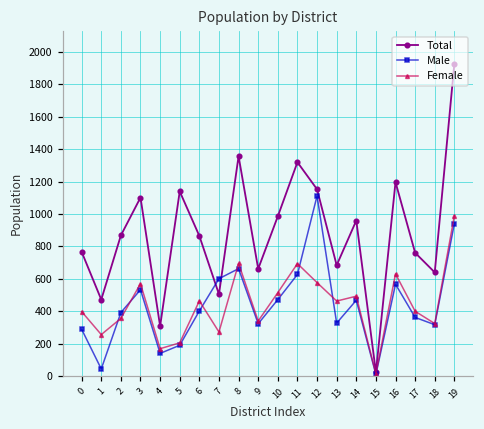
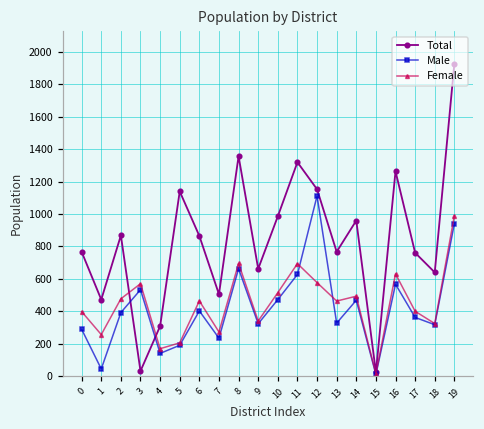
Female, 2: 360 -> 480
Total, 3: 1100 -> 30
Male, 7: 600 -> 230
Total, 13: 680 -> 770
Total, 16: 1200 -> 1260
